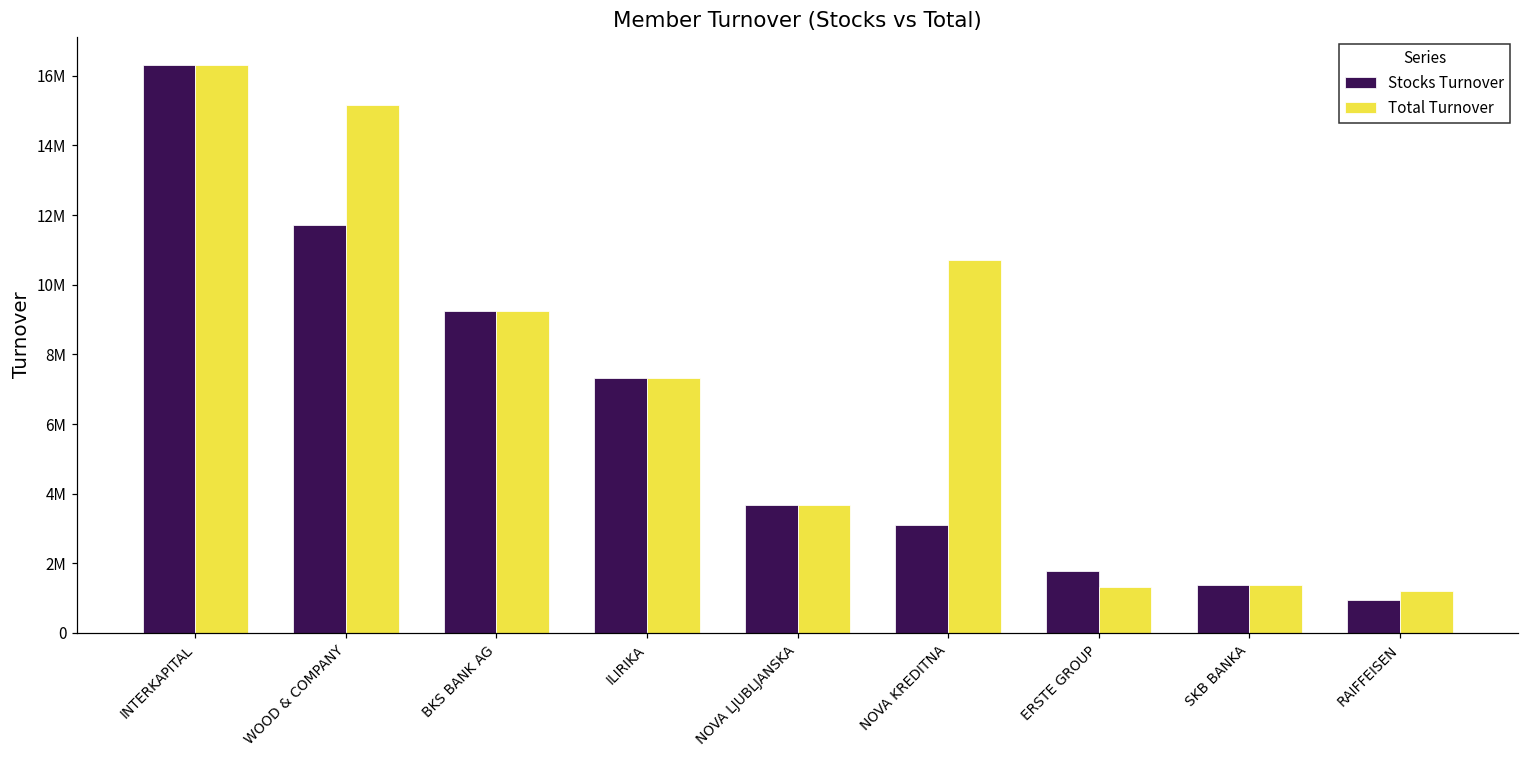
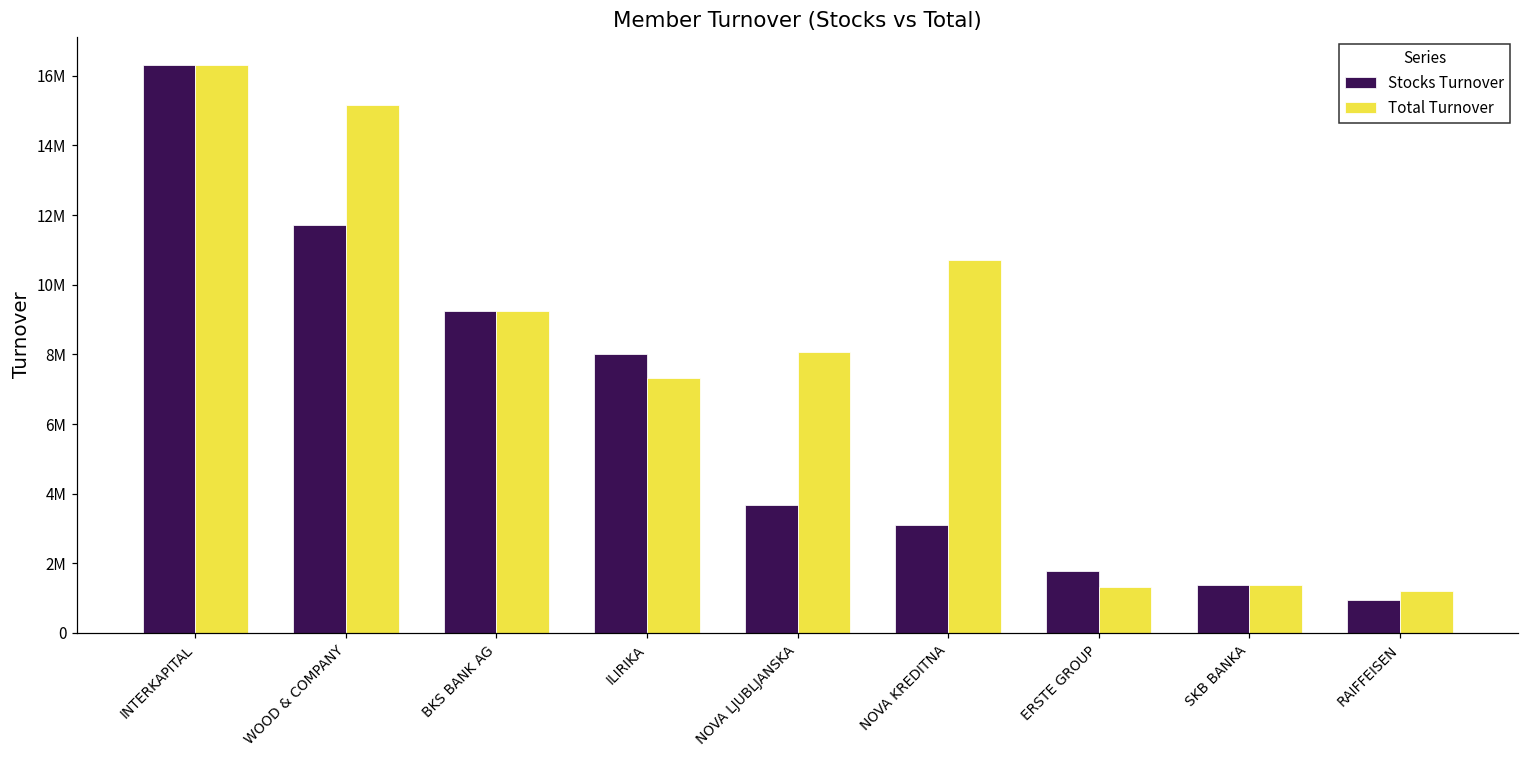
Stocks Turnover, ILIRIKA: 7300000 -> 8000000
Total Turnover, NOVA LJUBLJANSKA: 3700000 -> 8100000
